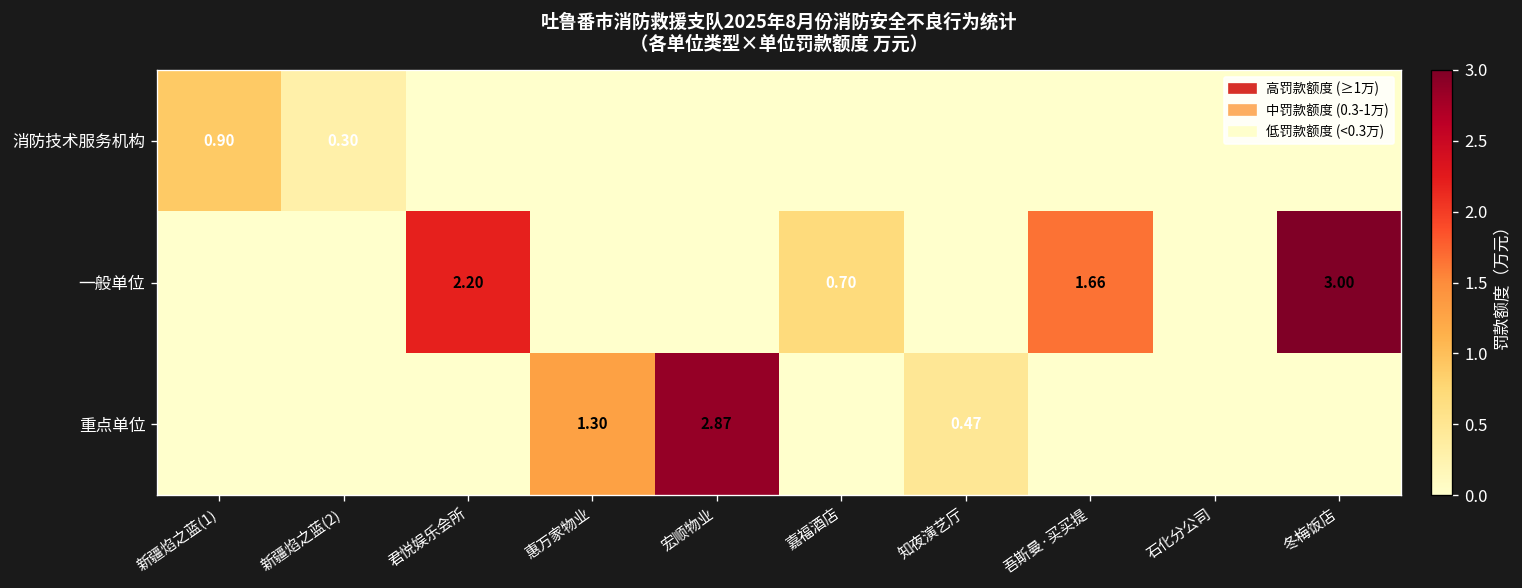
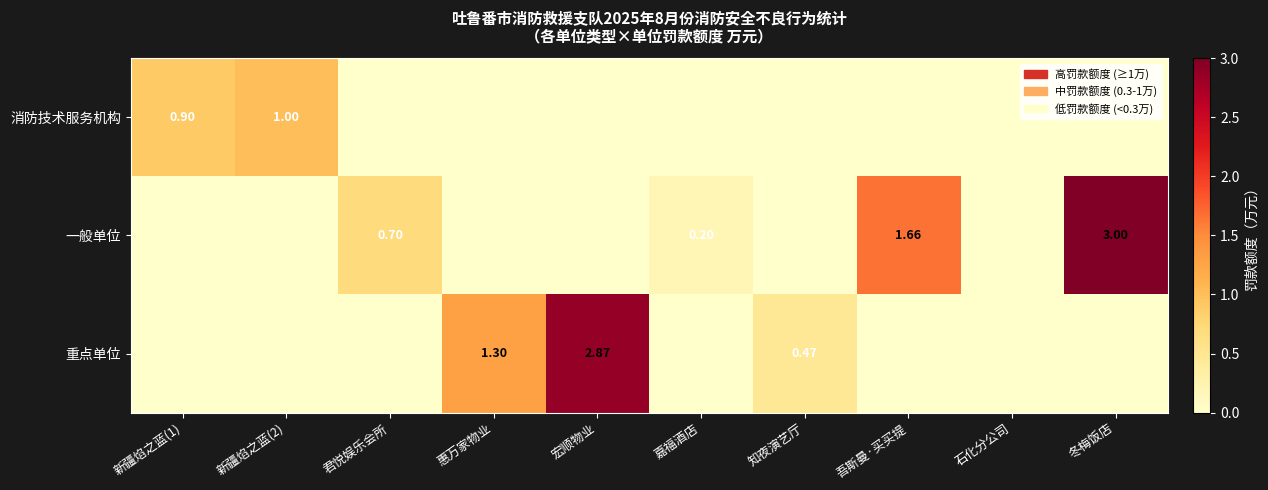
消防技术服务机构, 新疆焰之蓝(2): 0.30 -> 1.00
一般单位, 君悦娱乐会所: 2.20 -> 0.70
一般单位, 嘉福酒店: 0.70 -> 0.20
